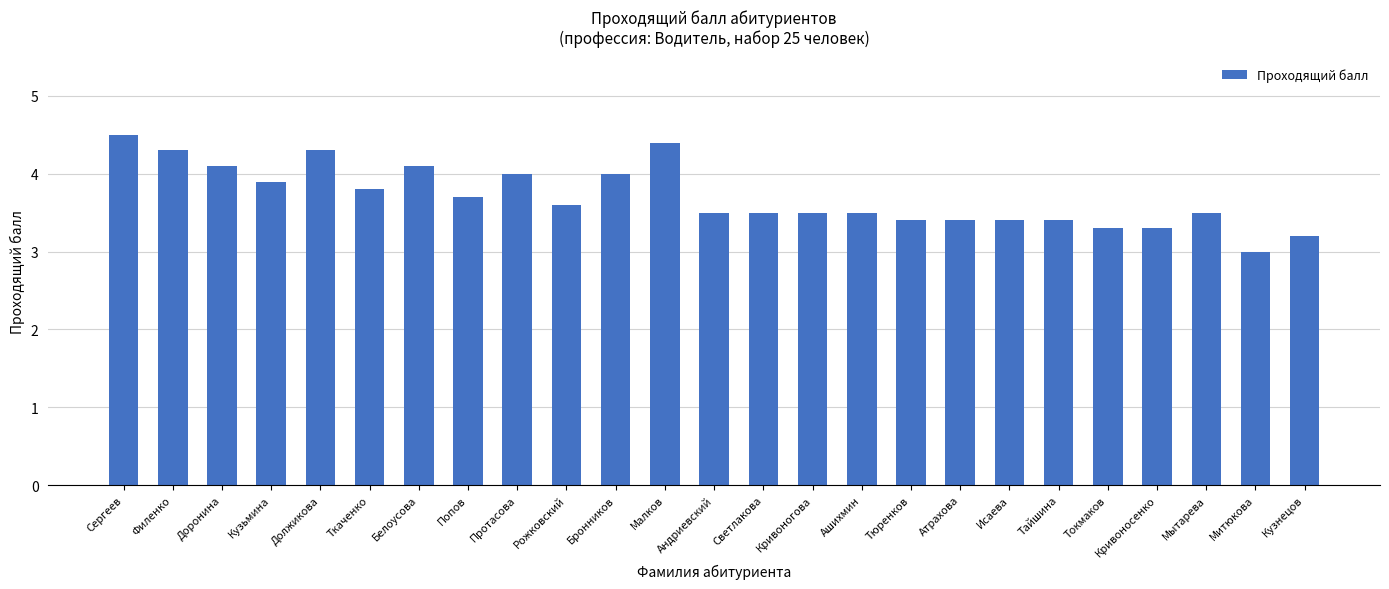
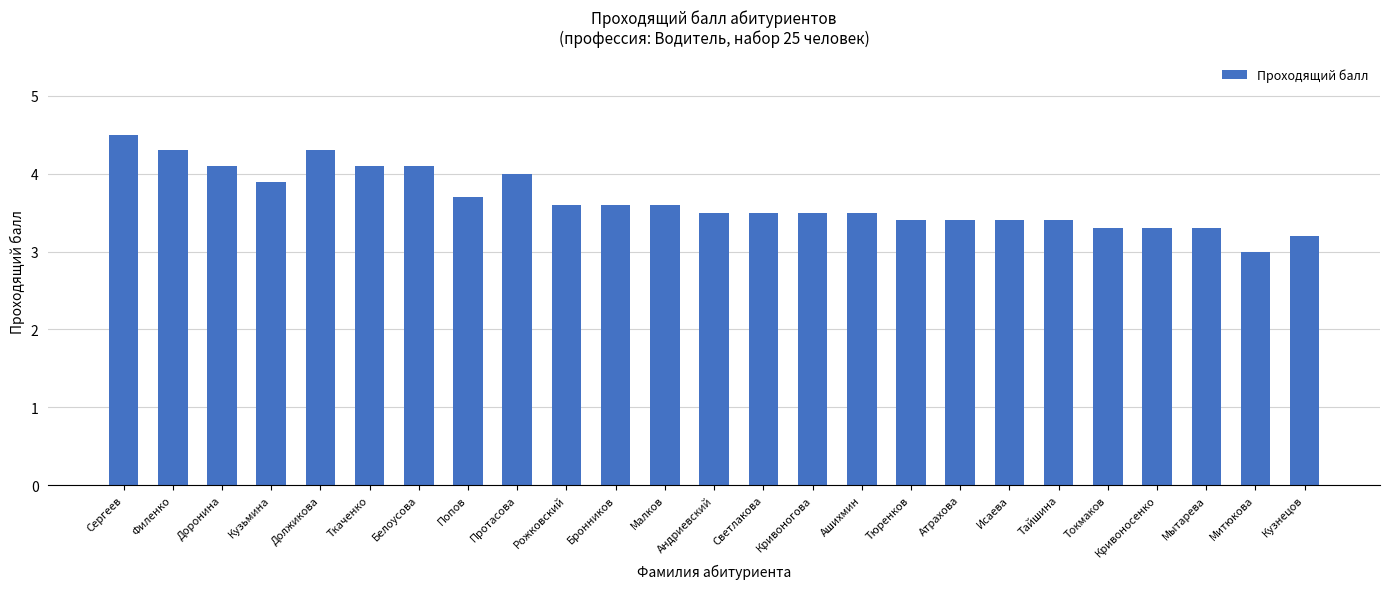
Ткаченко: 3.8 -> 4.1
Бронников: 4.0 -> 3.6
Малков: 4.4 -> 3.6
Мытарева: 3.5 -> 3.3
